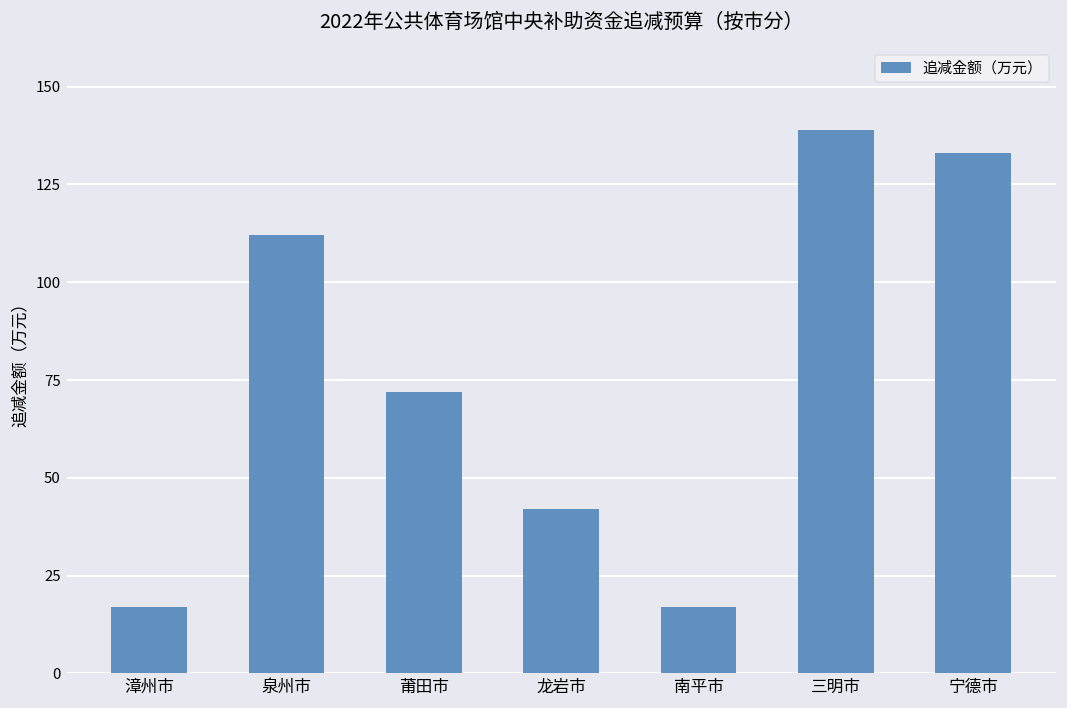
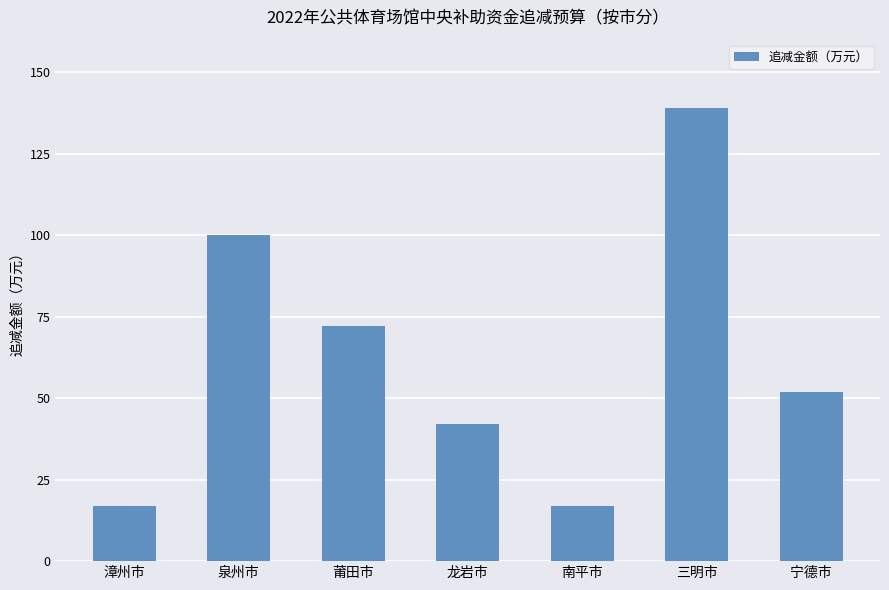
泉州市: 112 -> 100
宁德市: 133 -> 52
